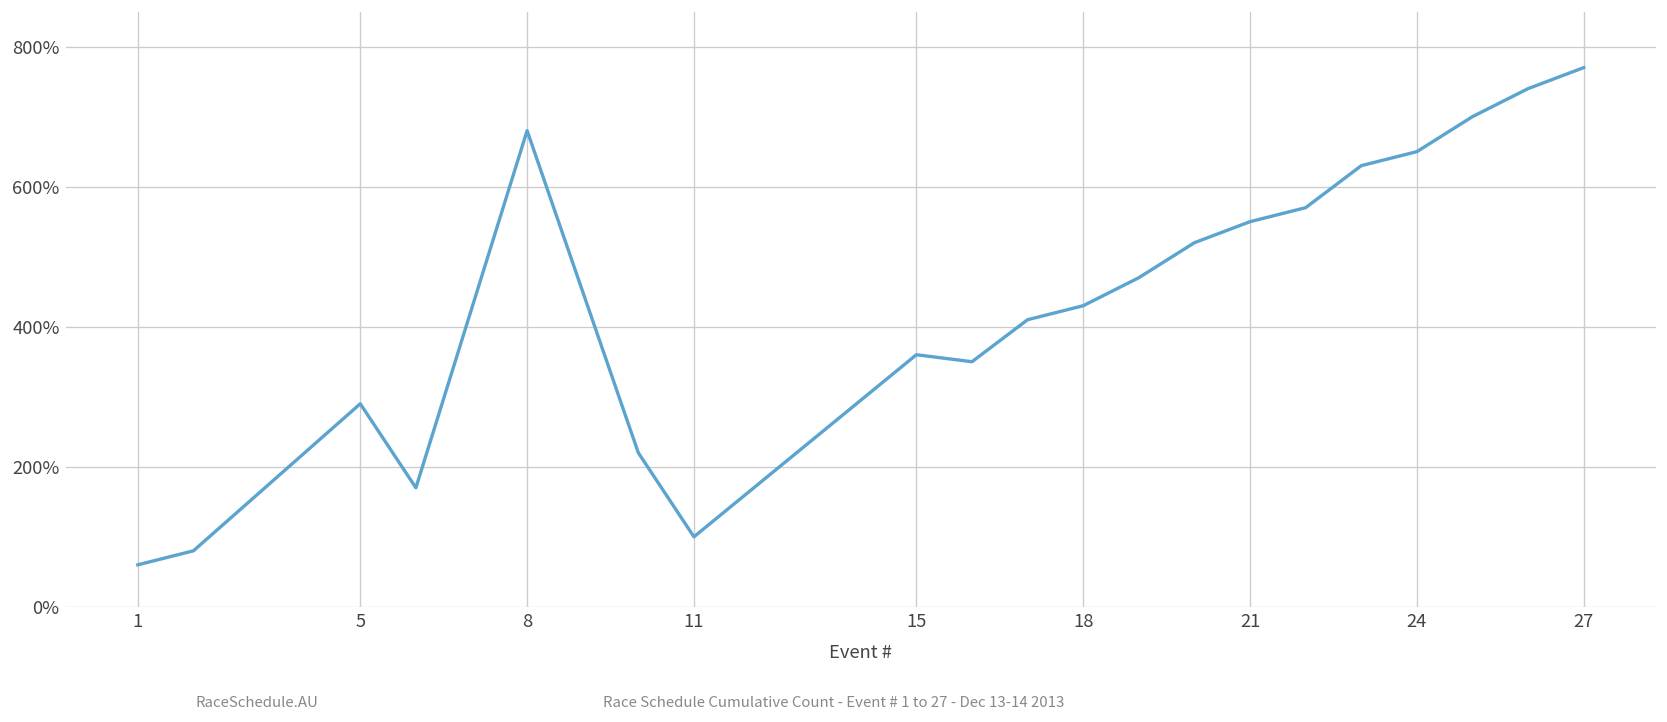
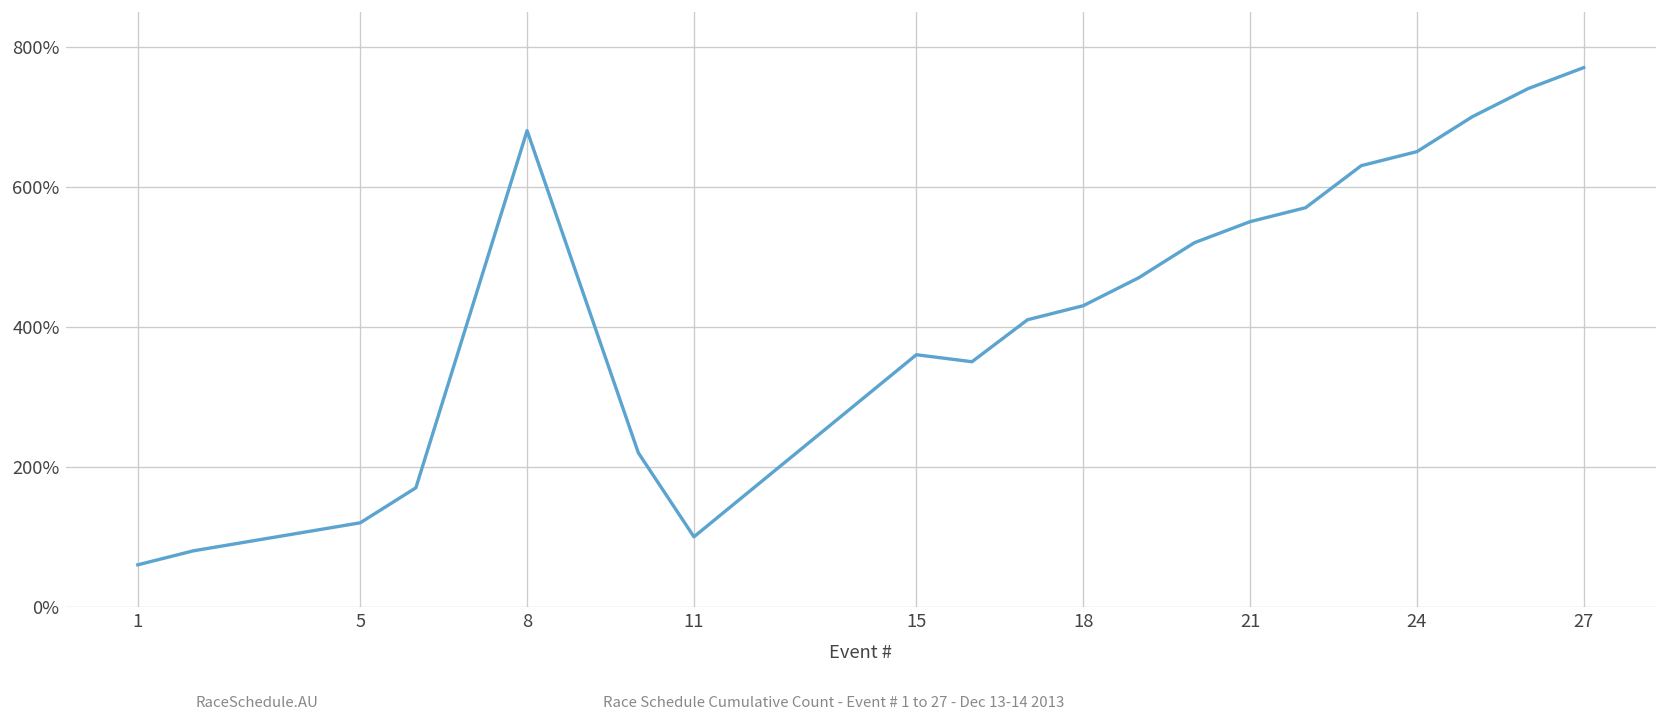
5: 290% -> 120%
